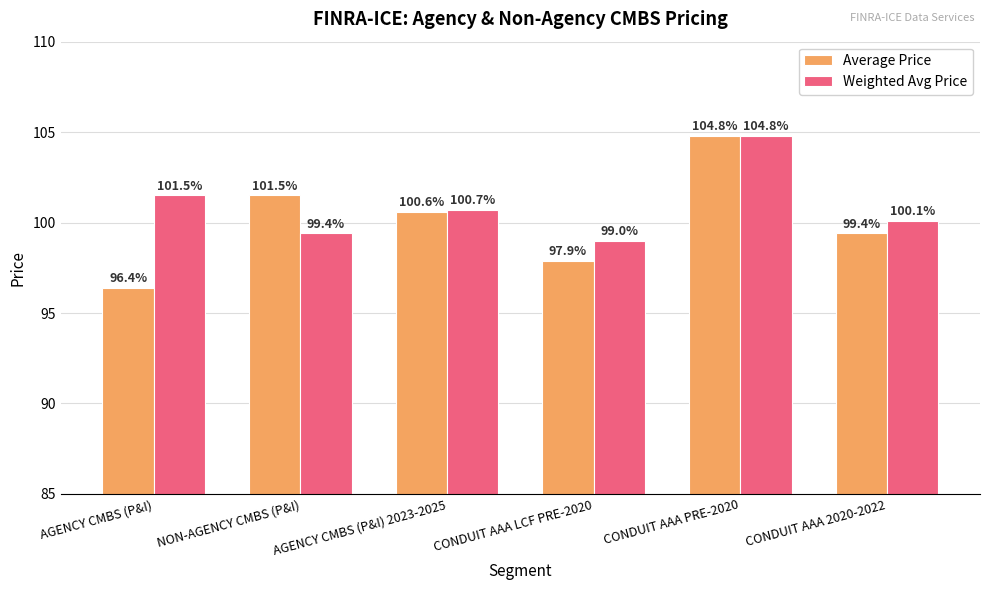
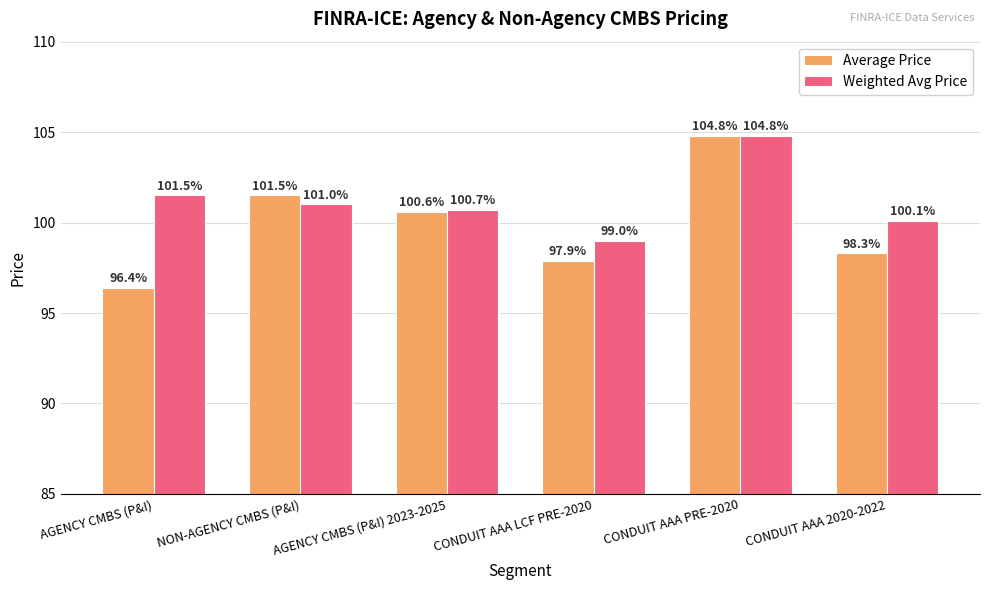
Weighted Avg Price, NON-AGENCY CMBS (P&I): 99.4% -> 101.0%
Average Price, CONDUIT AAA 2020-2022: 99.4% -> 98.3%
